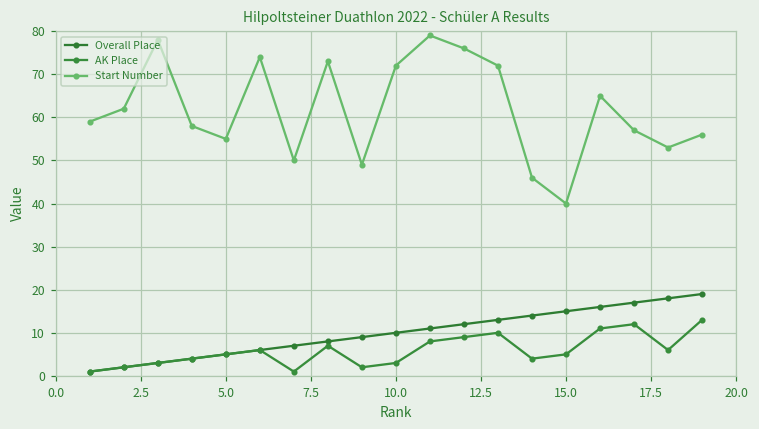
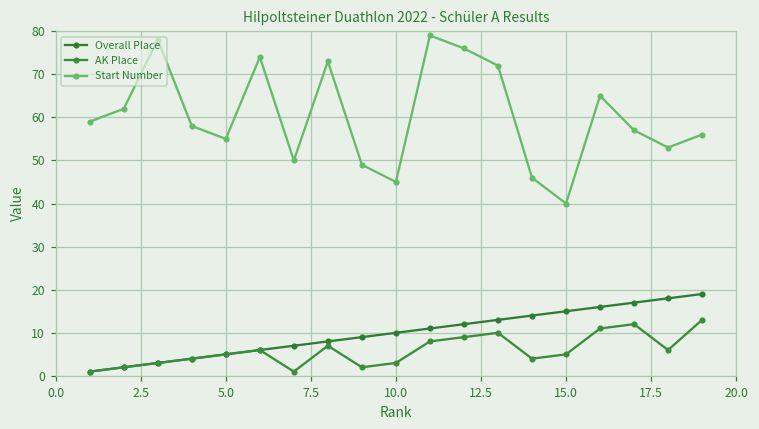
Start Number, 10.0: 72 -> 45
